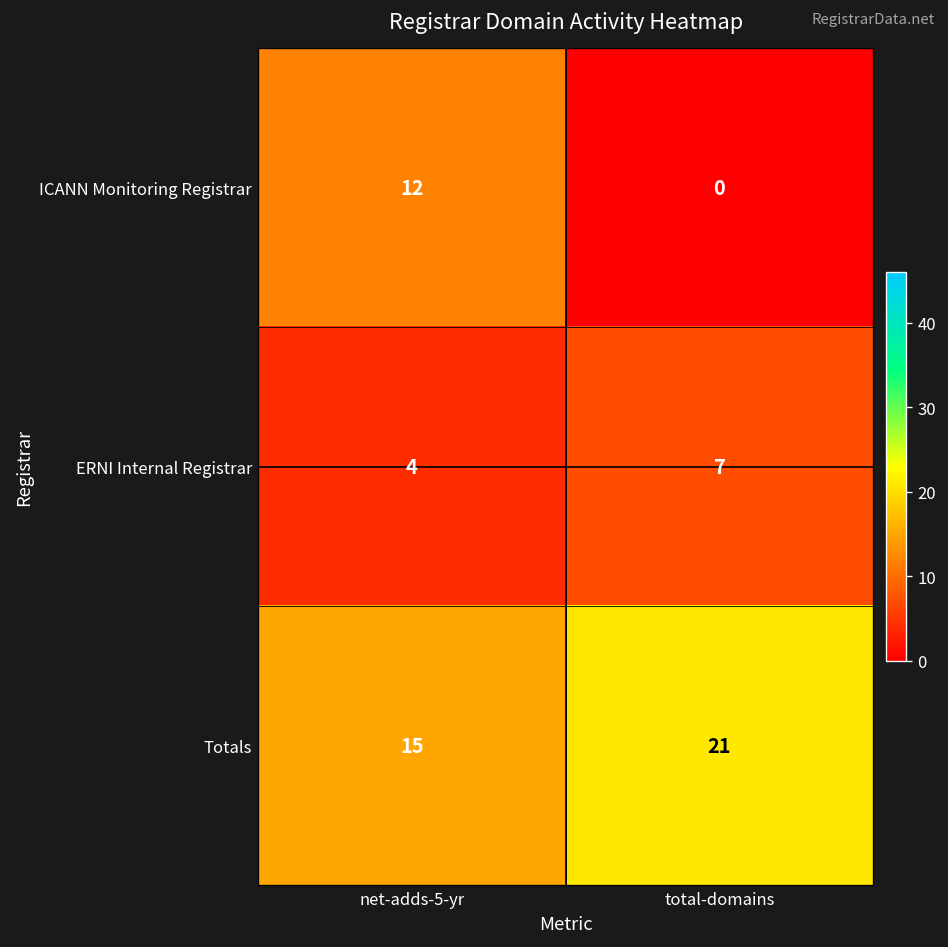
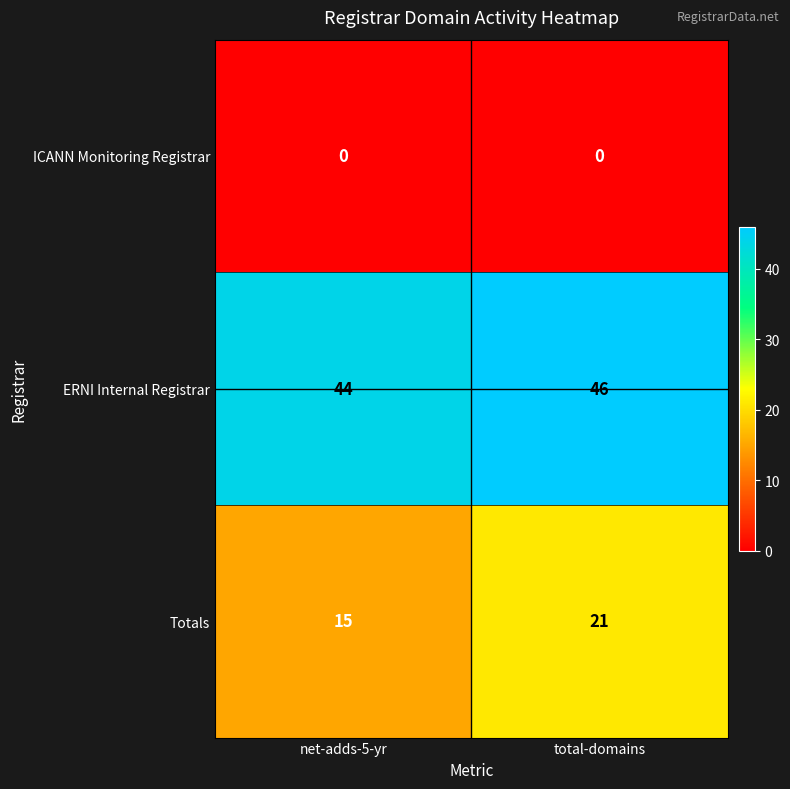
ICANN Monitoring Registrar, net-adds-5-yr: 12 -> 0
ERNI Internal Registrar, net-adds-5-yr: 4 -> 44
ERNI Internal Registrar, total-domains: 7 -> 46
